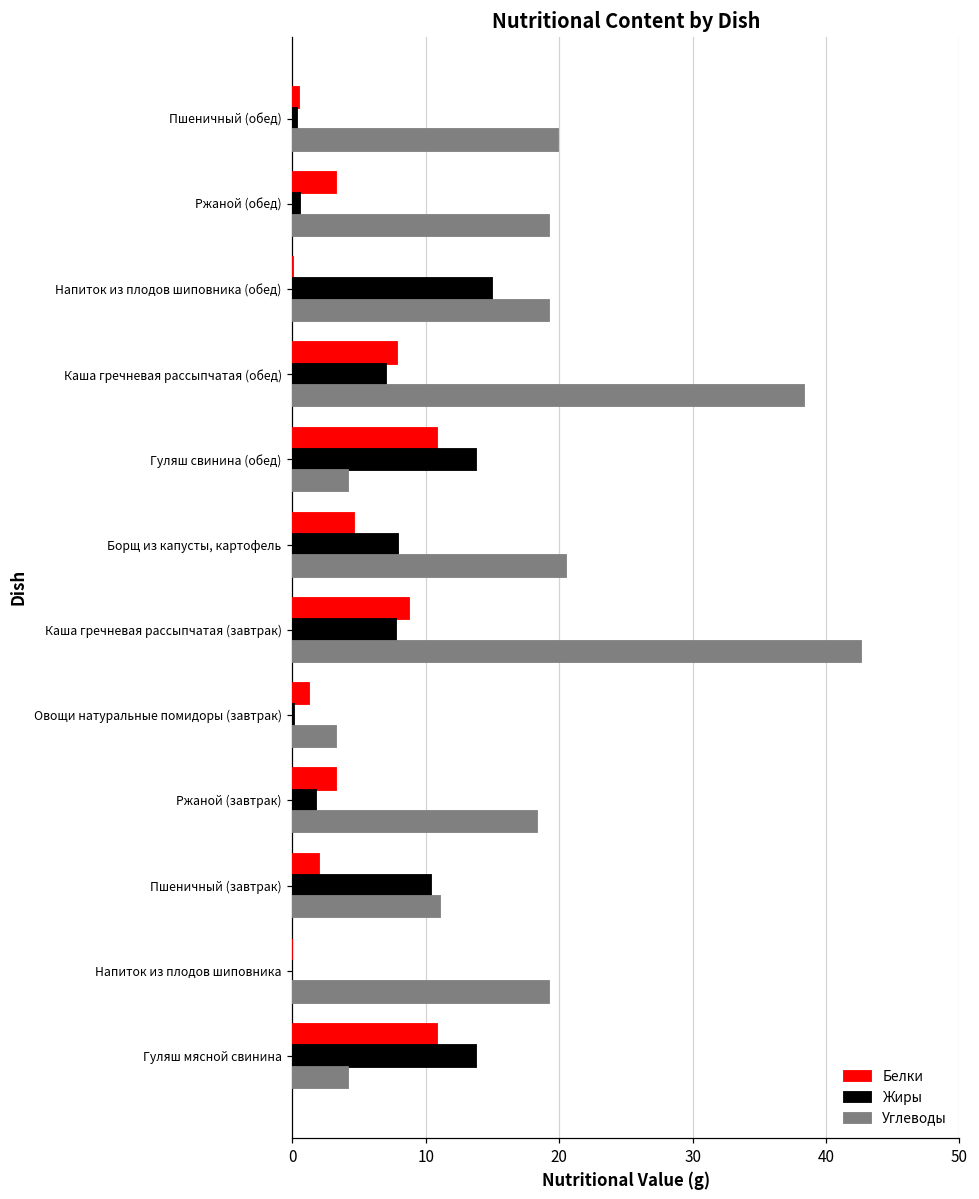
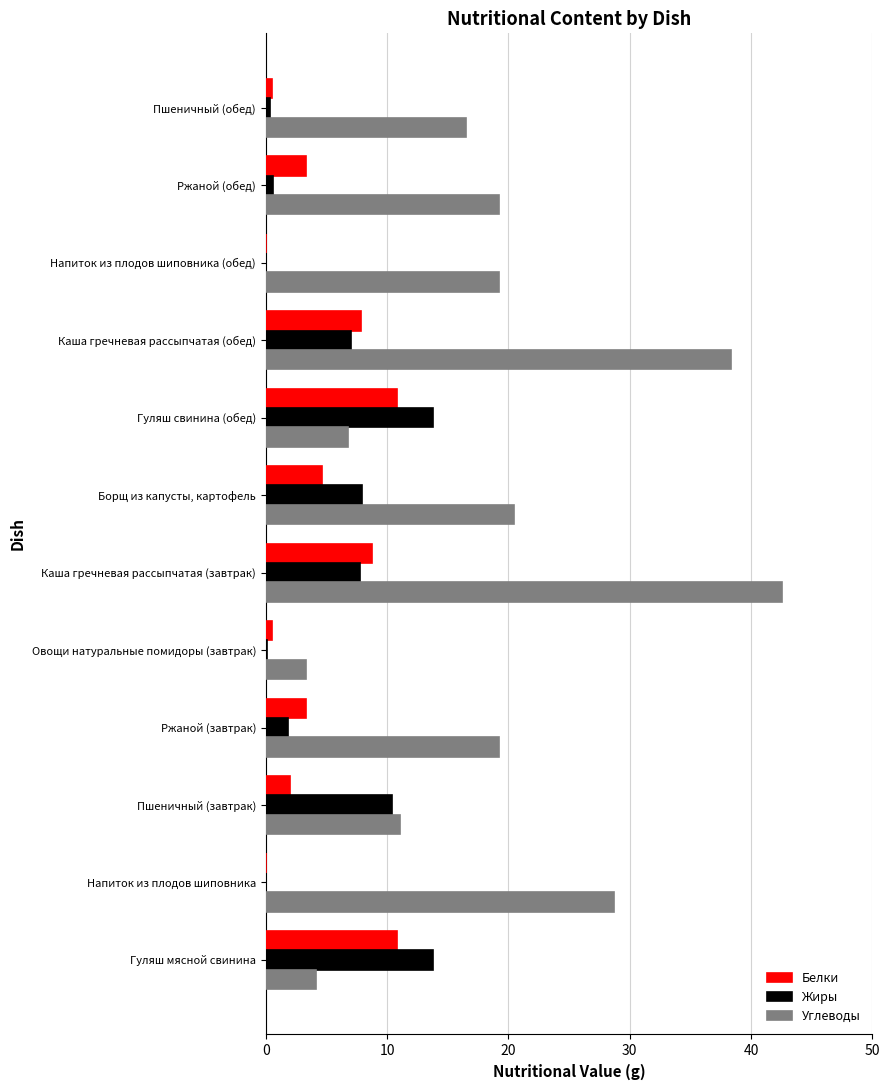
Углеводы, Пшеничный (обед): 19.9 -> 16.5
Жиры, Напиток из плодов шиповника (обед): 15 -> 0
Углеводы, Гуляш свинина (обед): 4.2 -> 6.8
Белки, Овощи натуральные помидоры (завтрак): 1.3 -> 0.6
Углеводы, Ржаной (завтрак): 18.4 -> 19.3
Углеводы, Напиток из плодов шиповника: 19.2 -> 28.7
